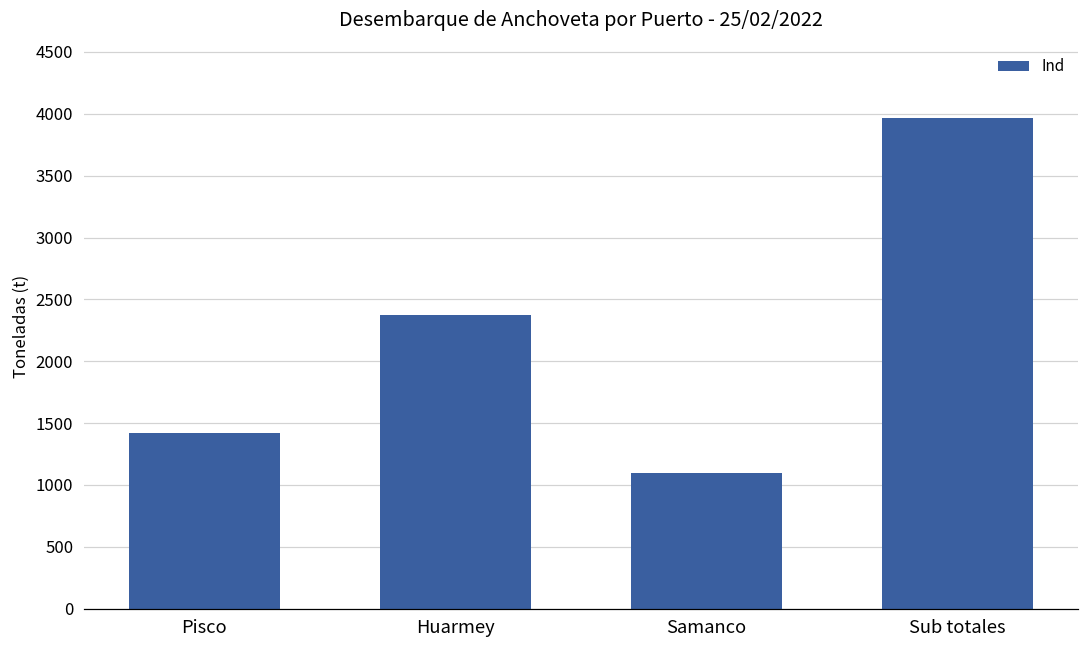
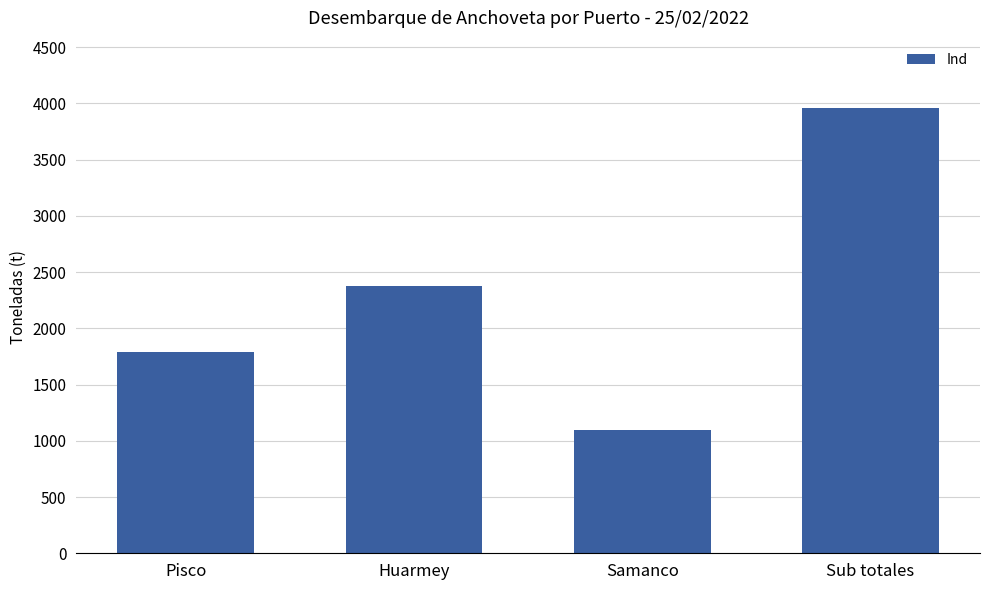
Pisco: 1420 -> 1790
